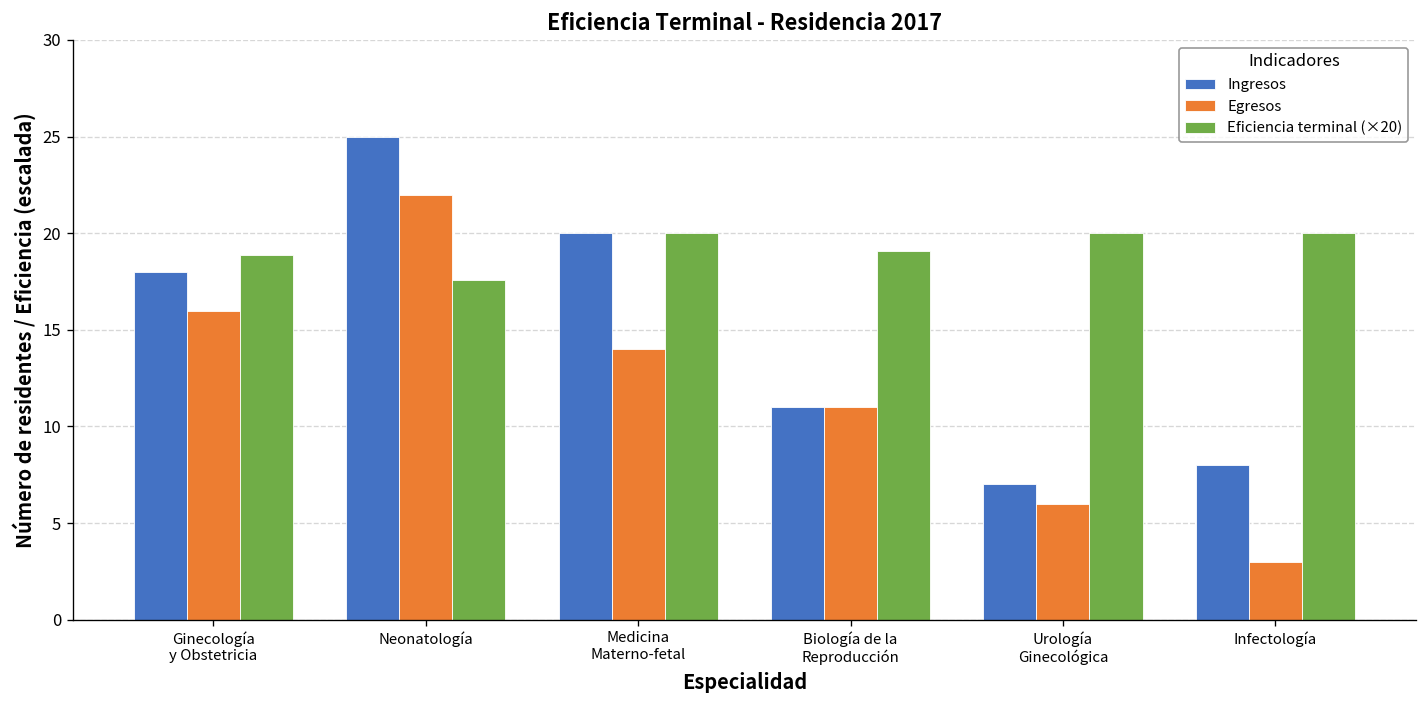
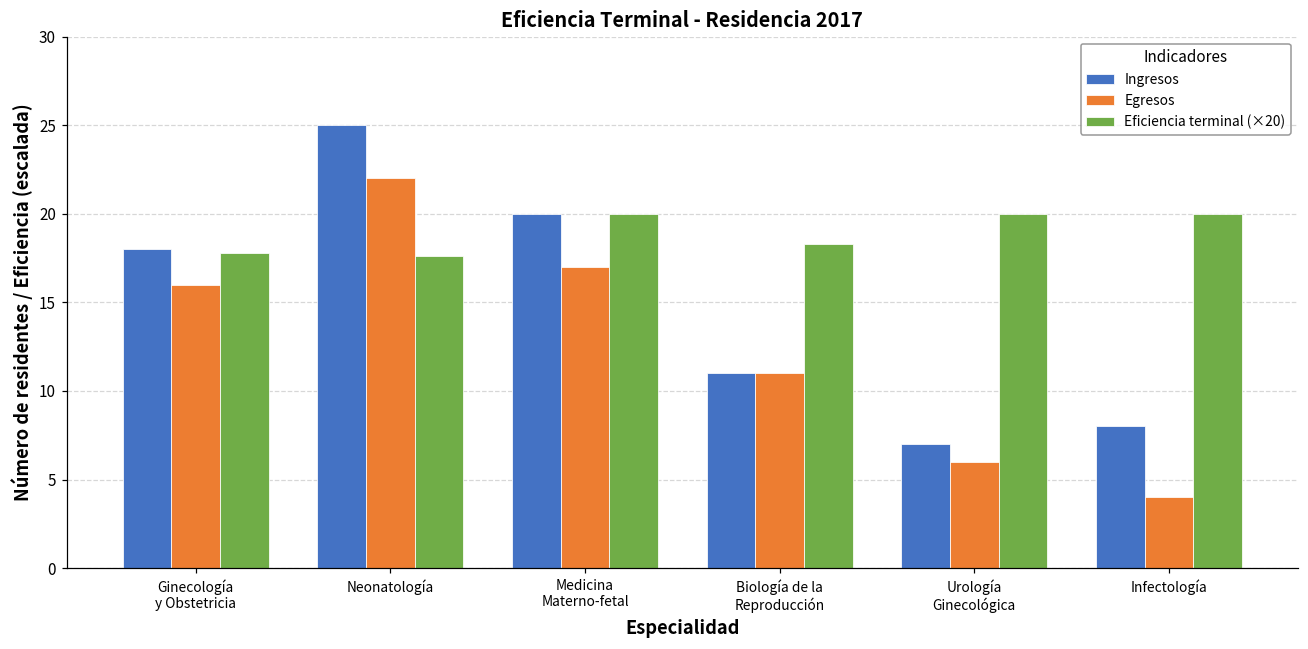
Eficiencia terminal (×20), Ginecología y Obstetricia: 18.9 -> 17.8
Egresos, Medicina Materno-fetal: 14 -> 17
Eficiencia terminal (×20), Biología de la Reproducción: 19.1 -> 18.3
Egresos, Infectología: 3 -> 4
